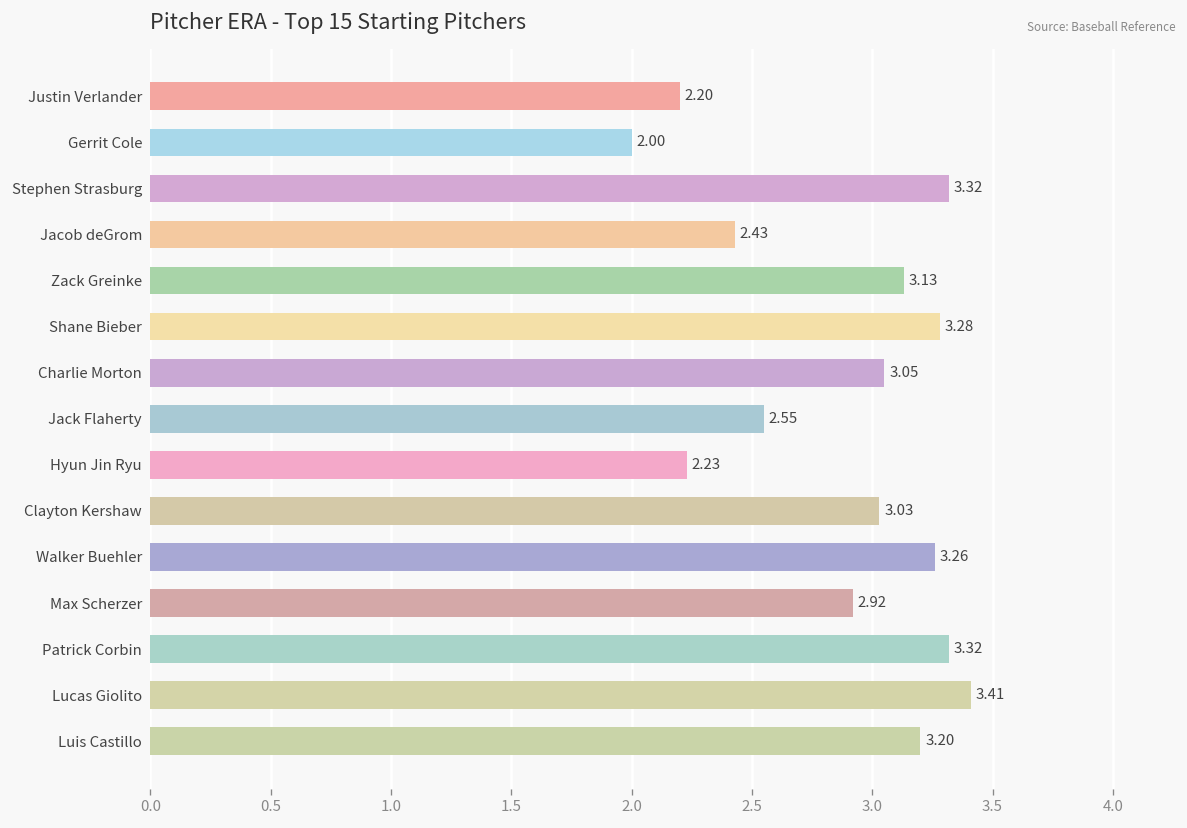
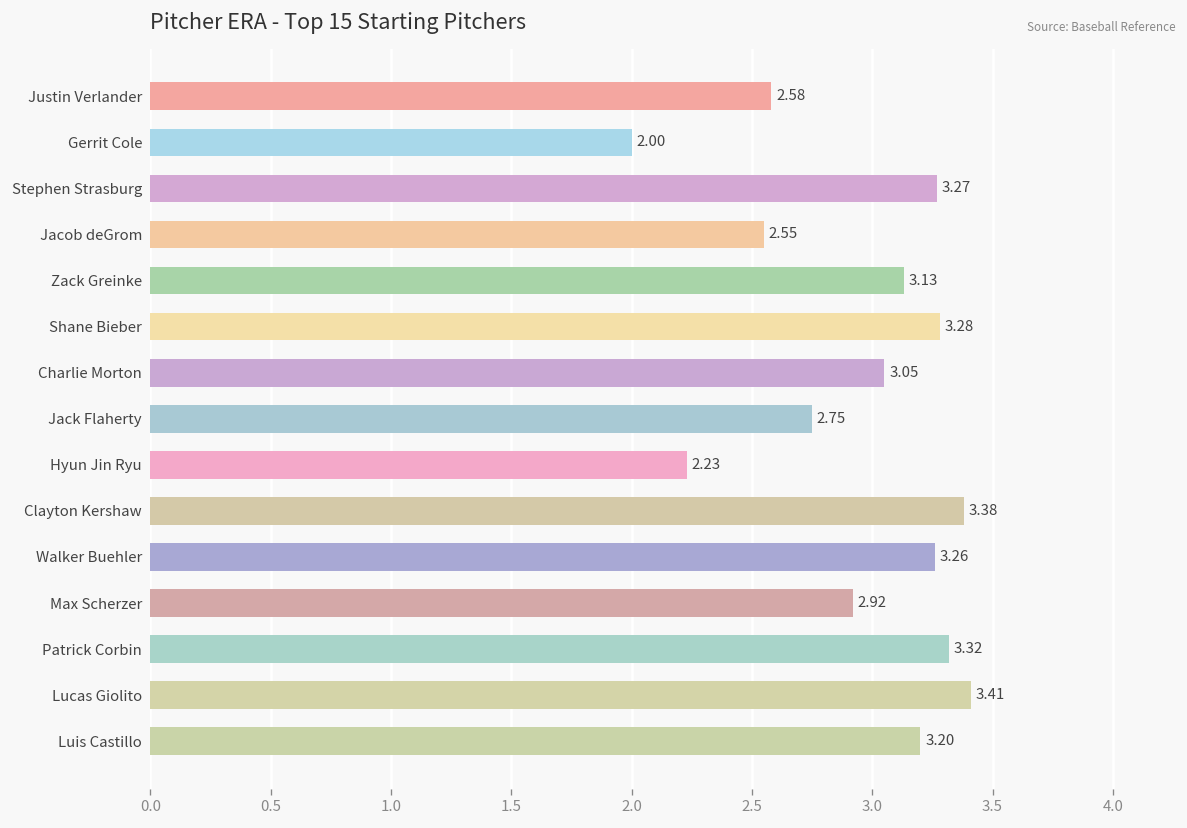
Justin Verlander: 2.20 -> 2.58
Stephen Strasburg: 3.32 -> 3.27
Jacob deGrom: 2.43 -> 2.55
Jack Flaherty: 2.55 -> 2.75
Clayton Kershaw: 3.03 -> 3.38
